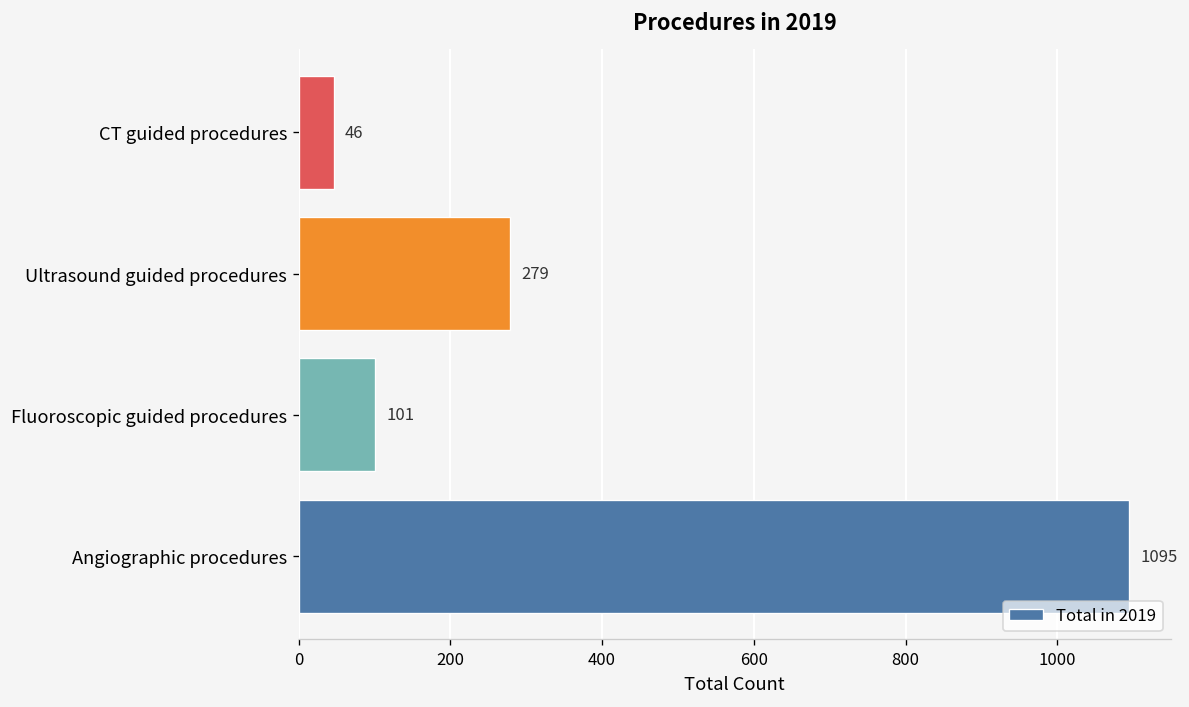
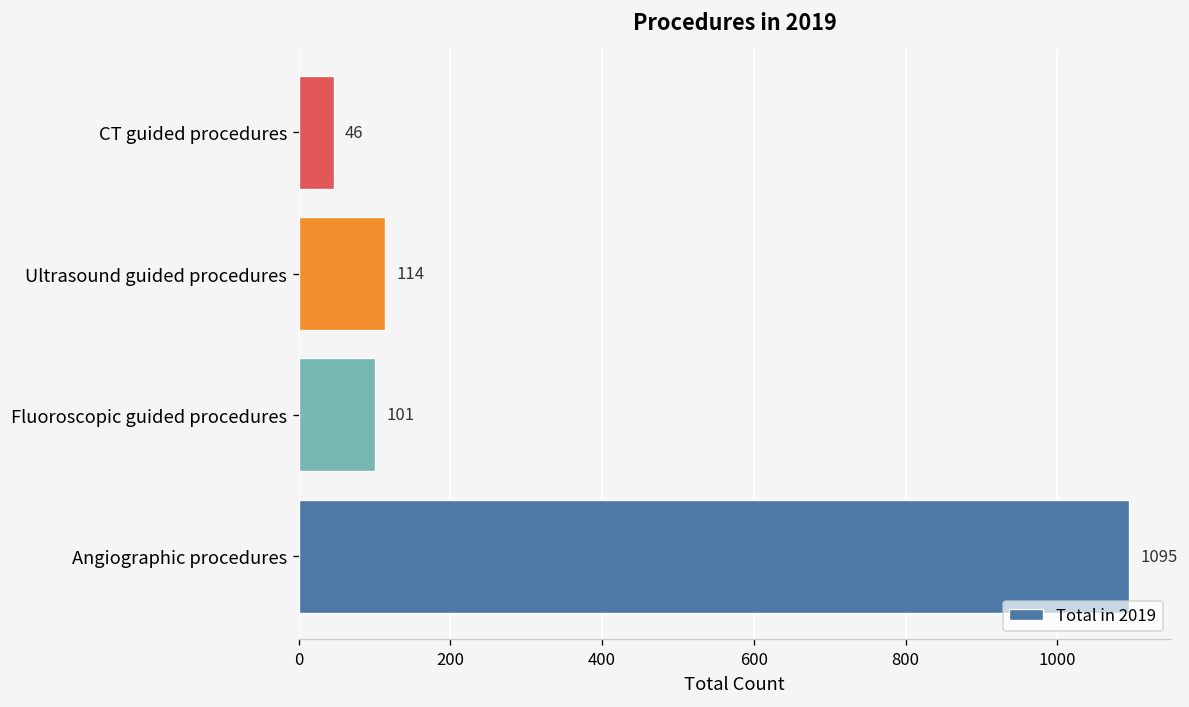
Ultrasound guided procedures: 279 -> 114
